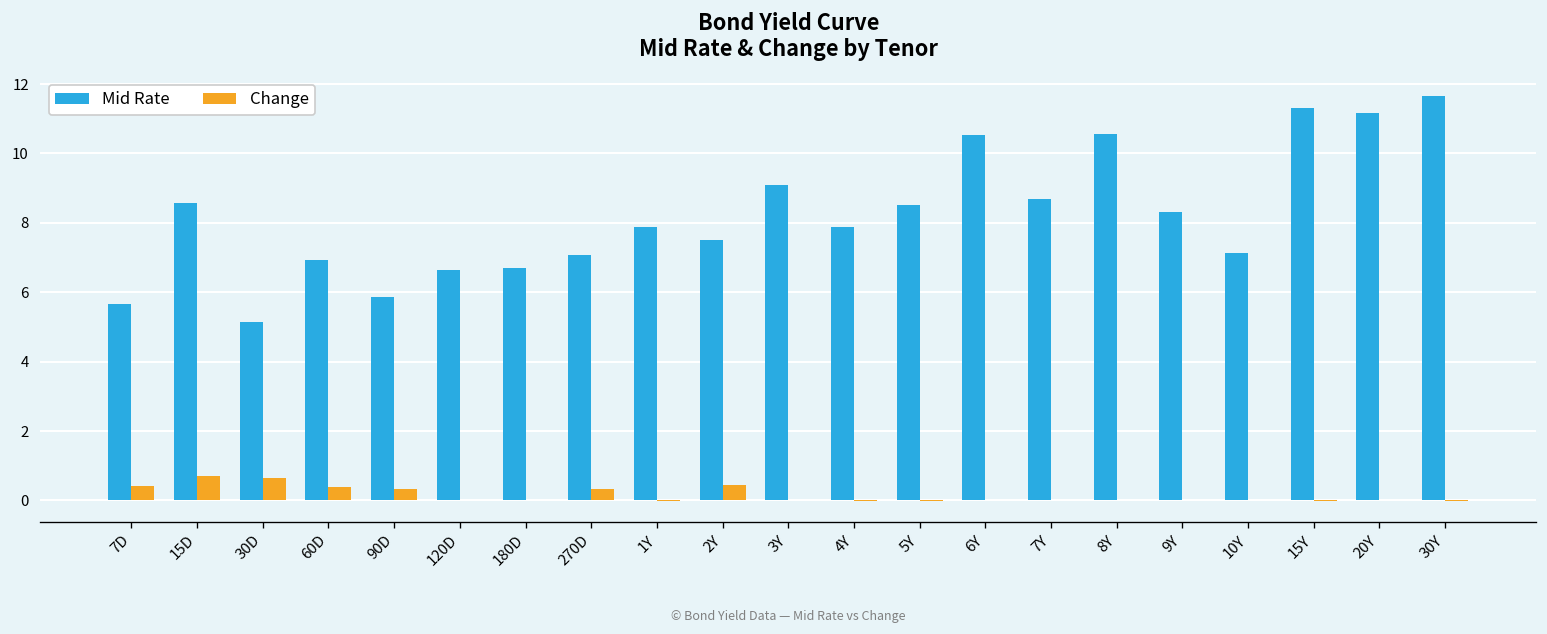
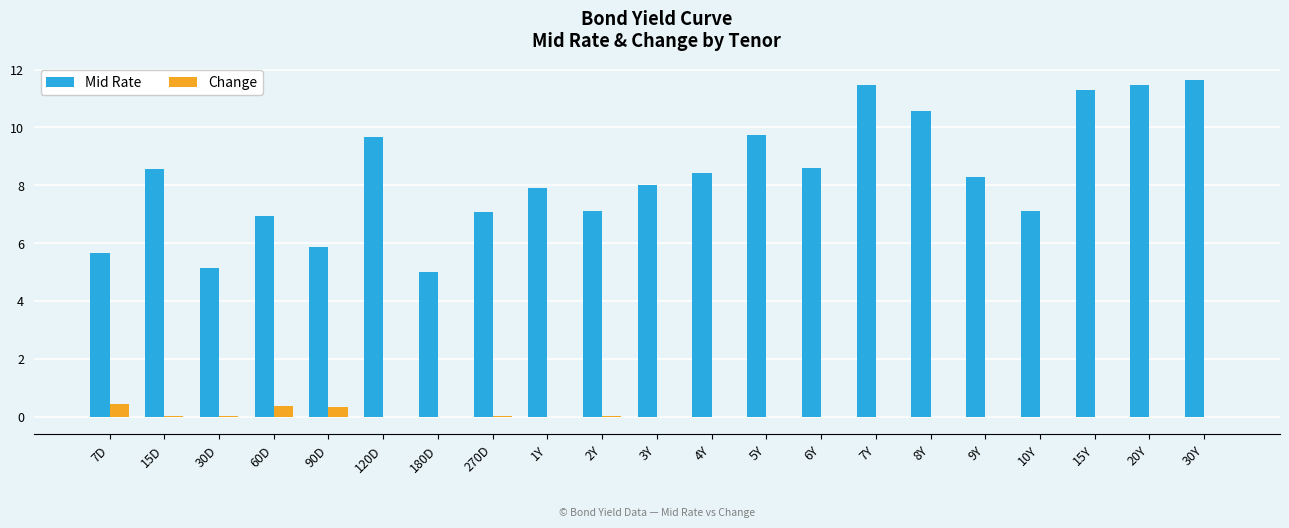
Change, 15D: 0.7 -> 0.0
Change, 30D: 0.6 -> 0.0
Mid Rate, 120D: 6.7 -> 9.7
Mid Rate, 180D: 6.7 -> 5.0
Change, 270D: 0.3 -> 0.0
Mid Rate, 2Y: 7.5 -> 7.1
Change, 2Y: 0.4 -> 0.0
Mid Rate, 3Y: 9.1 -> 8.0
Mid Rate, 4Y: 7.9 -> 8.4
Mid Rate, 5Y: 8.5 -> 9.8
Mid Rate, 6Y: 10.5 -> 8.6
Mid Rate, 7Y: 8.7 -> 11.5
Mid Rate, 20Y: 11.2 -> 11.5
